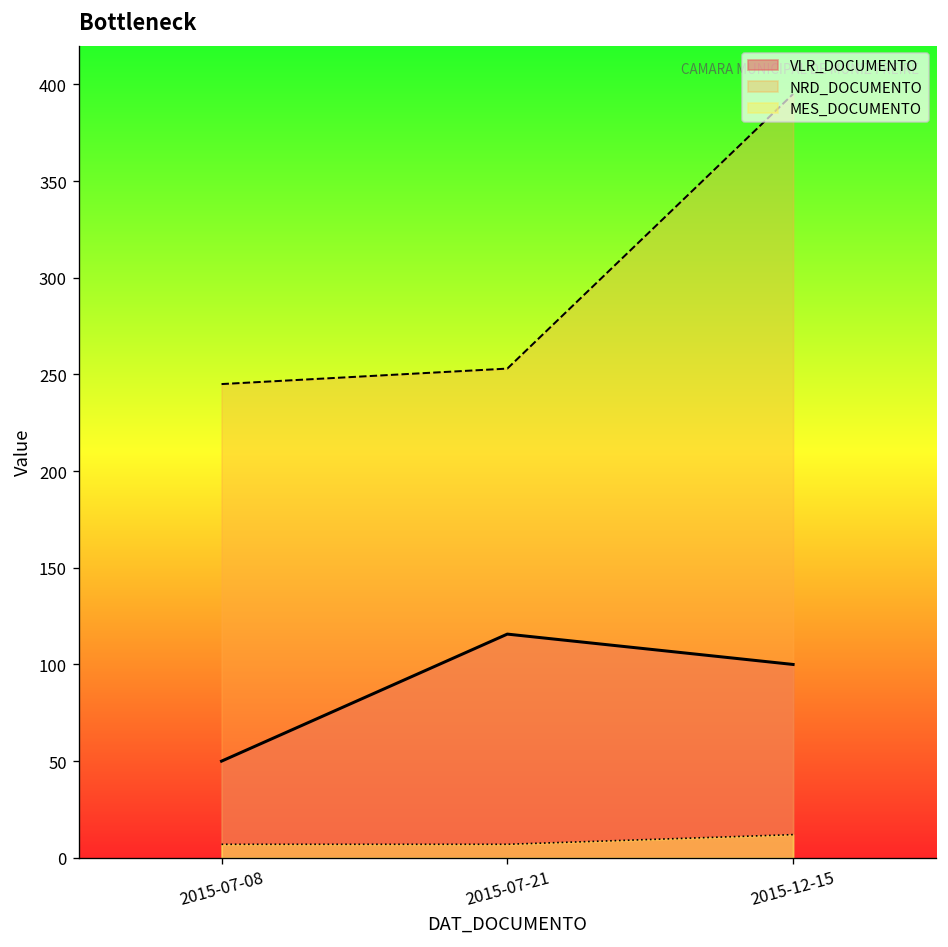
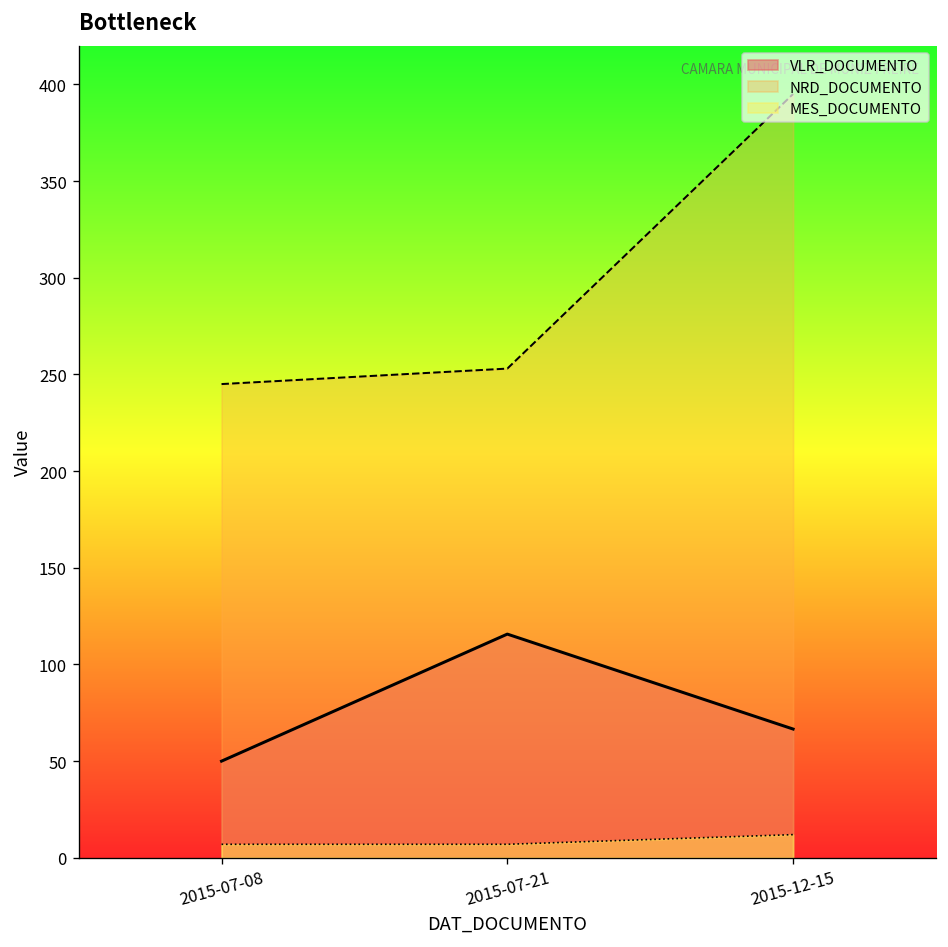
VLR_DOCUMENTO, 2015-12-15: 100 -> 67
